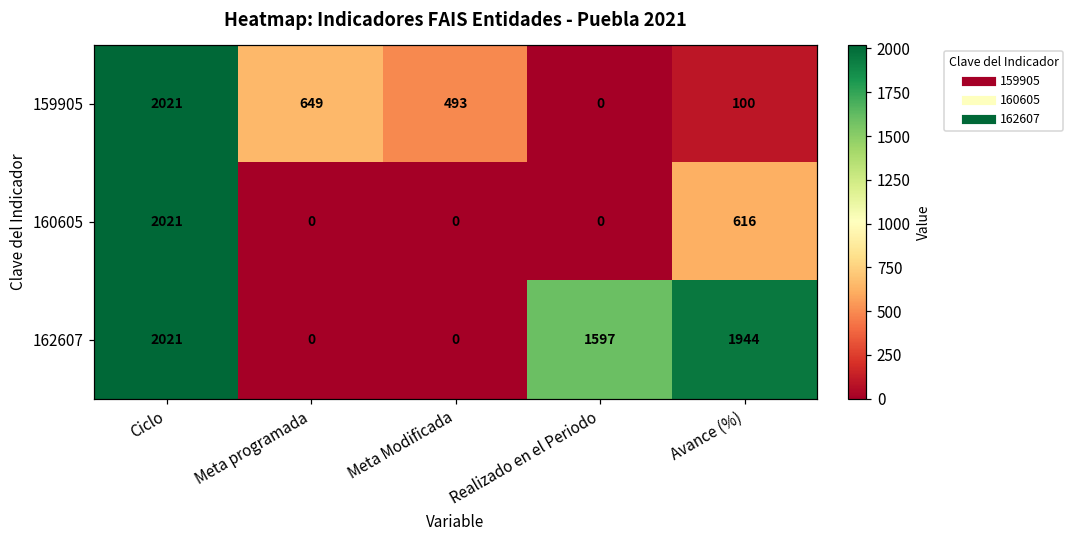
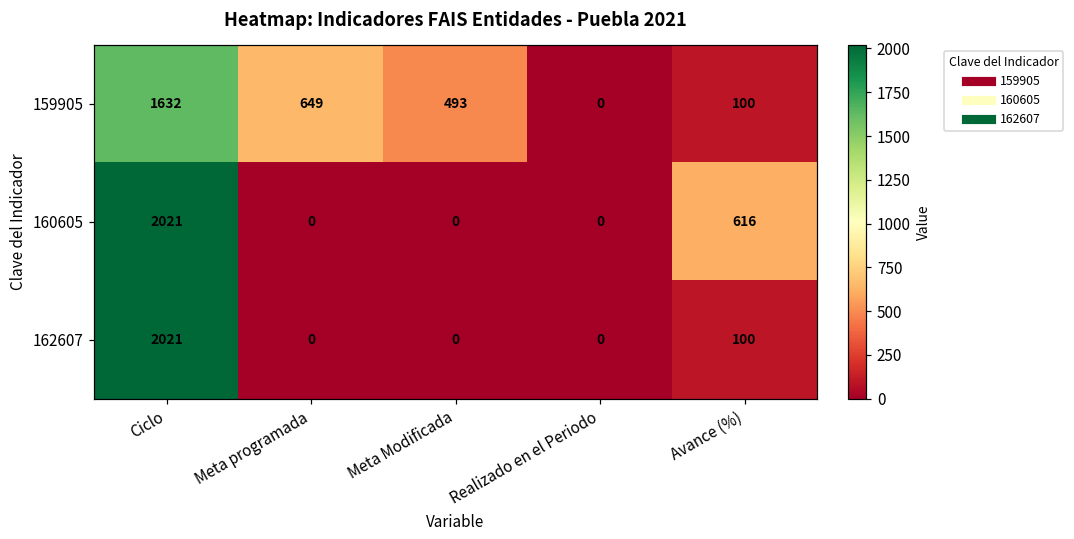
159905, Ciclo: 2021 -> 1632
162607, Realizado en el Periodo: 1597 -> 0
162607, Avance (%): 1944 -> 100
